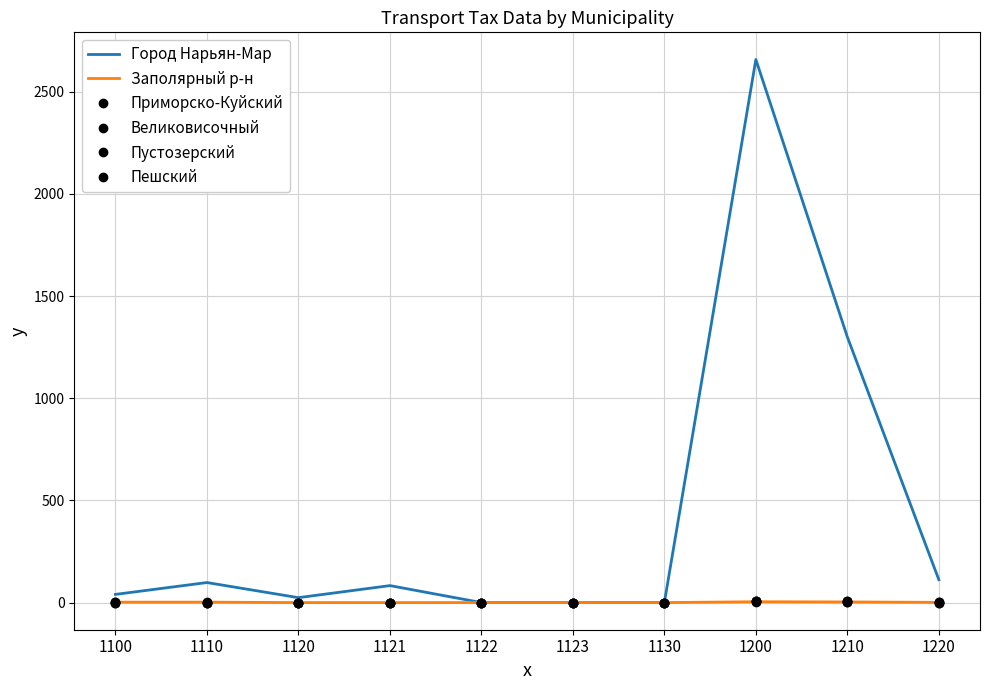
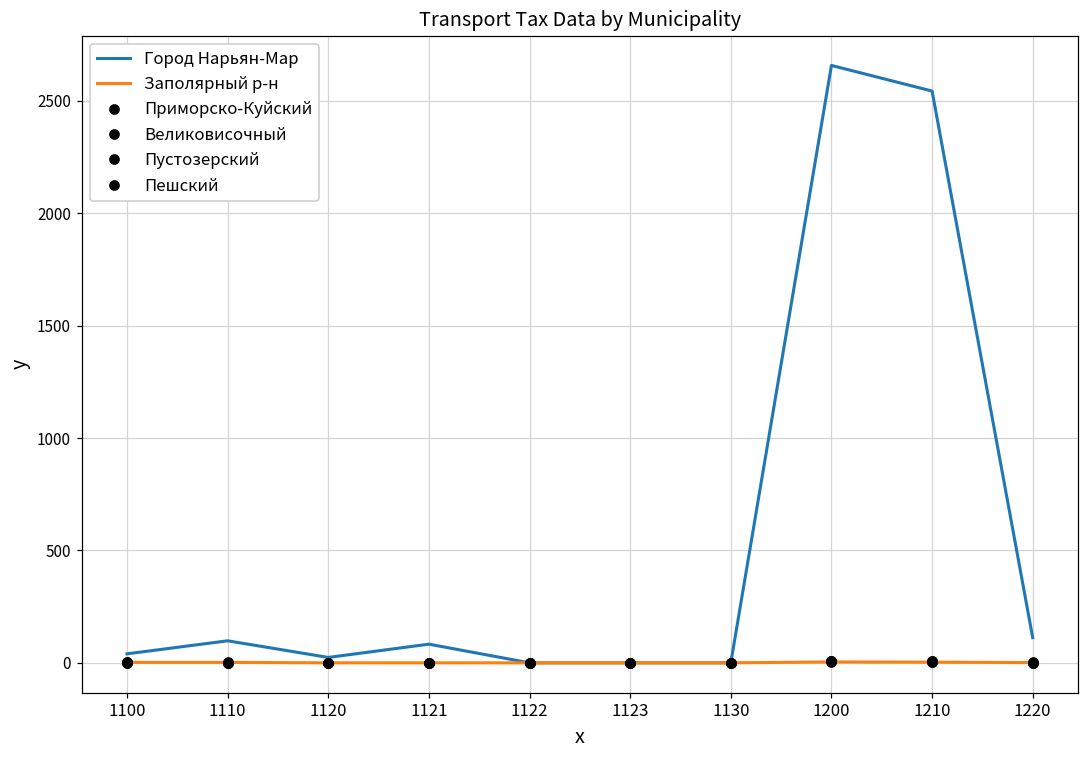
Город Нарьян-Мар, 1210: 1300 -> 2540
